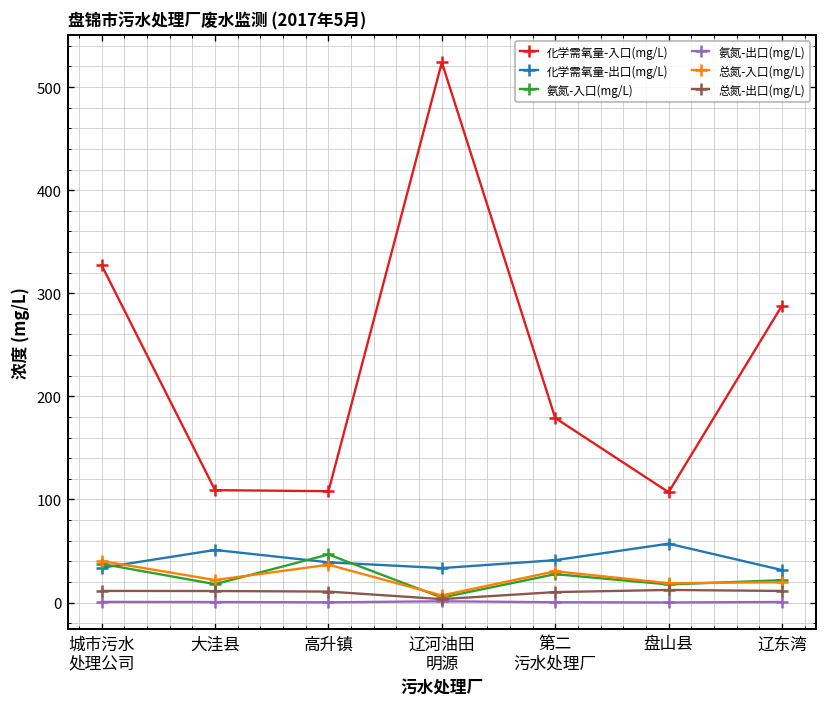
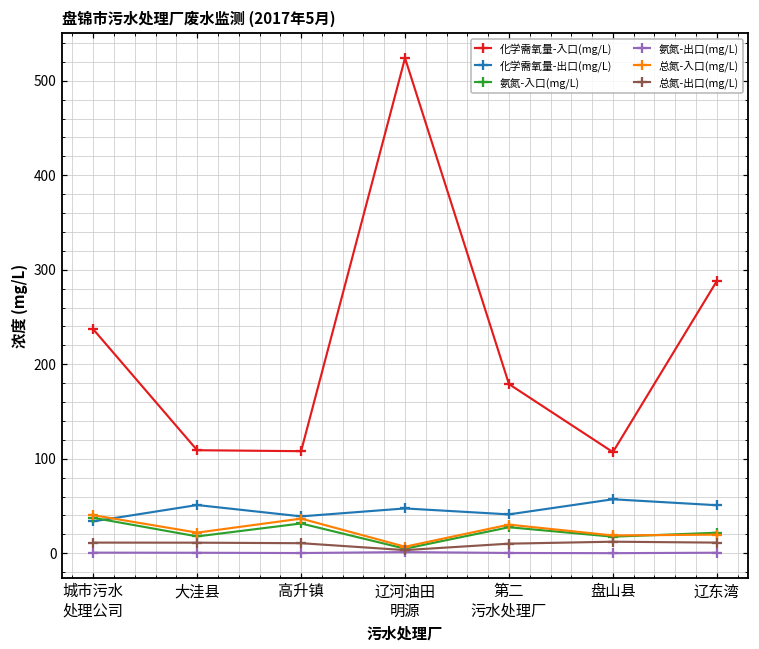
化学需氧量-入口(mg/L), 城市污水 处理公司: 330 -> 240
氨氮-入口(mg/L), 高升镇: 50 -> 30
化学需氧量-出口(mg/L), 辽河油田 明源: 30 -> 50
化学需氧量-出口(mg/L), 辽东湾: 30 -> 50
